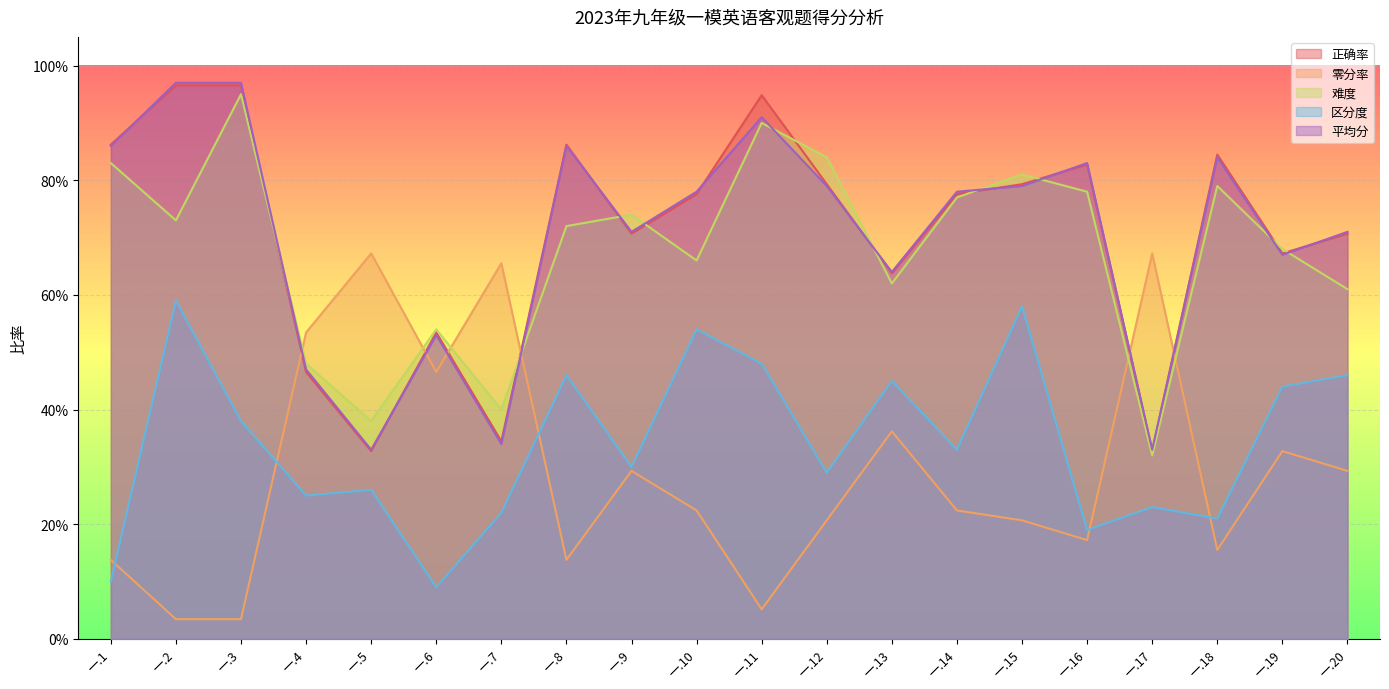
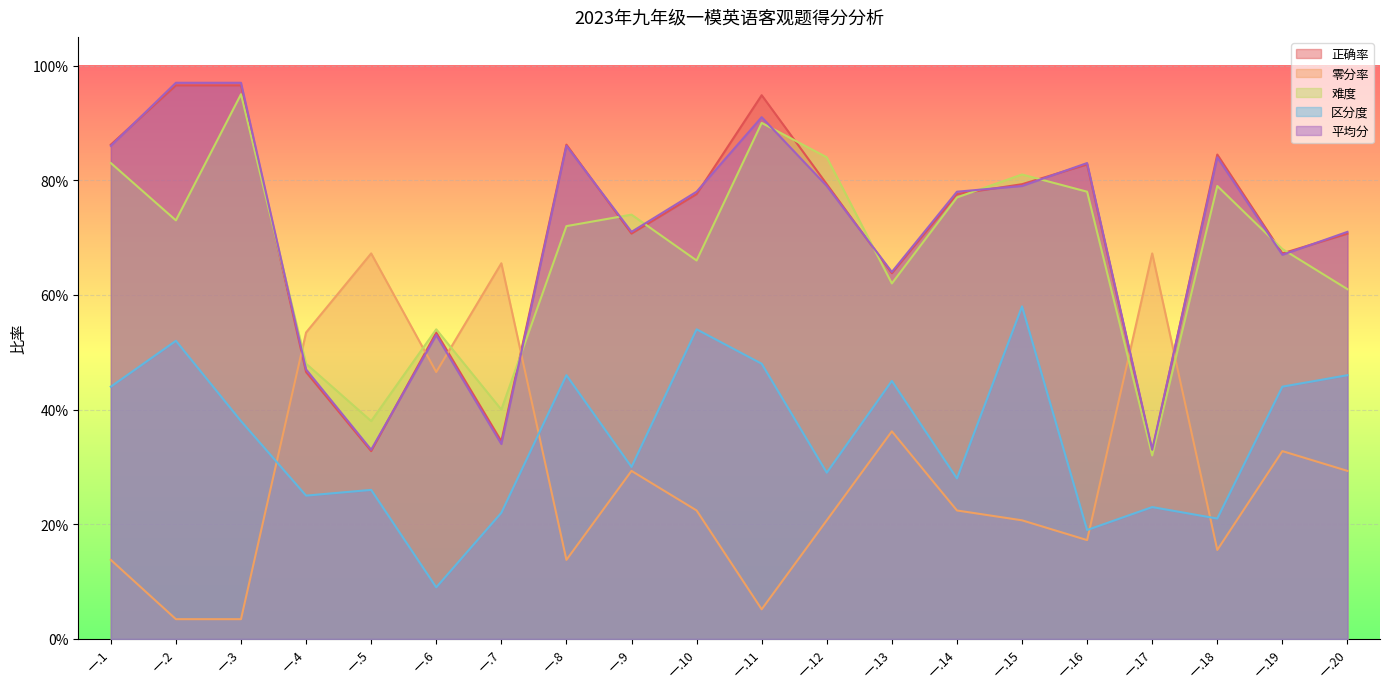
区分度, 一.1: 10% -> 44%
区分度, 一.2: 59% -> 52%
区分度, 一.14: 33% -> 28%
